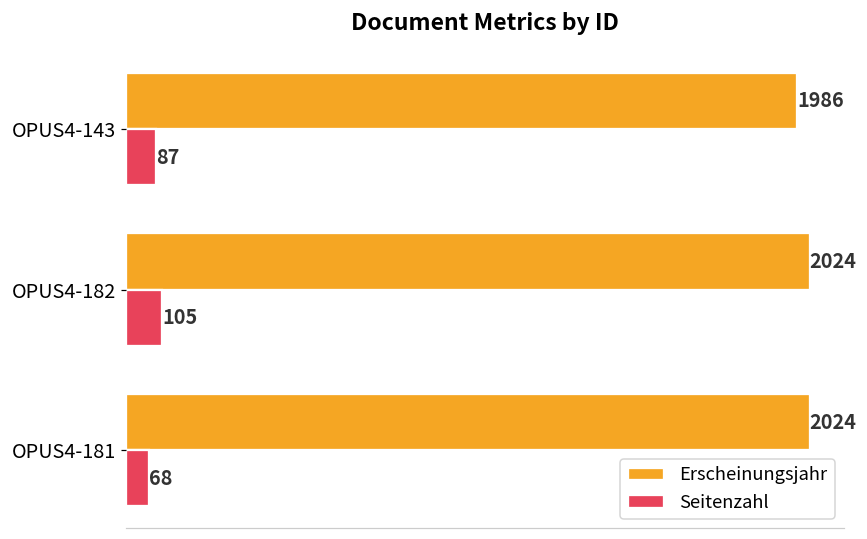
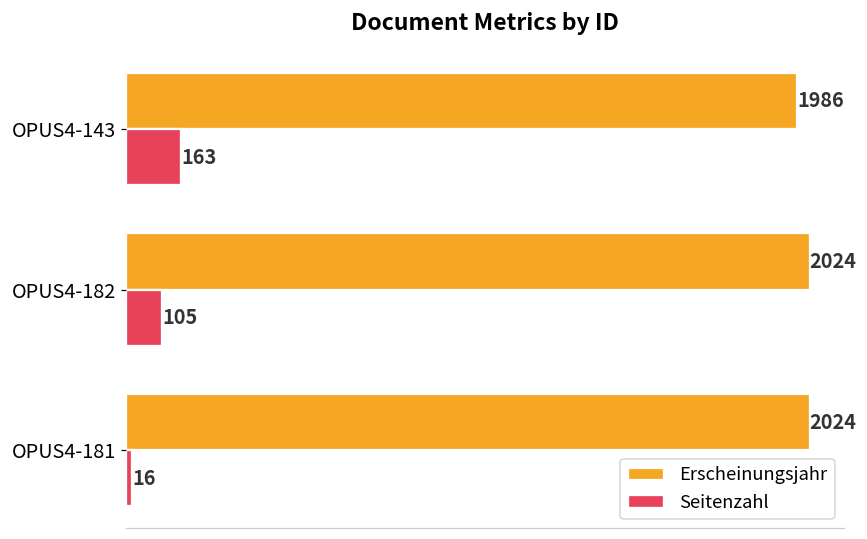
Seitenzahl, OPUS4-143: 87 -> 163
Seitenzahl, OPUS4-181: 68 -> 16
